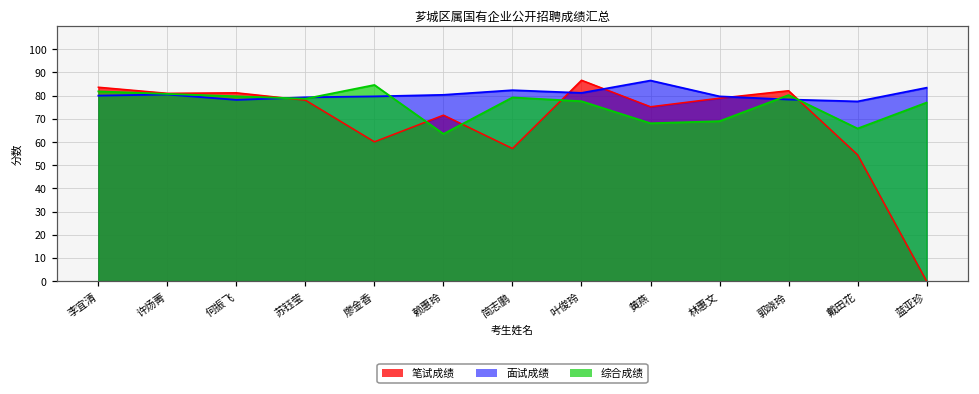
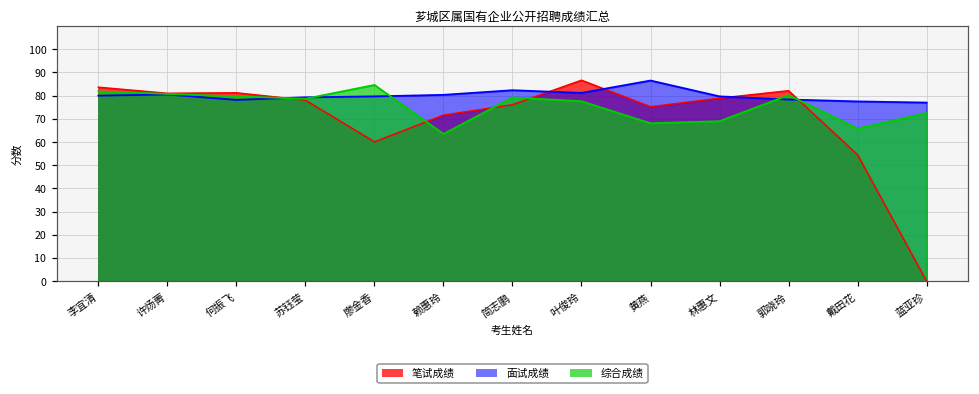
笔试成绩, 简志鹏: 57 -> 76
面试成绩, 蓝亚珍: 83 -> 77
综合成绩, 蓝亚珍: 77 -> 73
